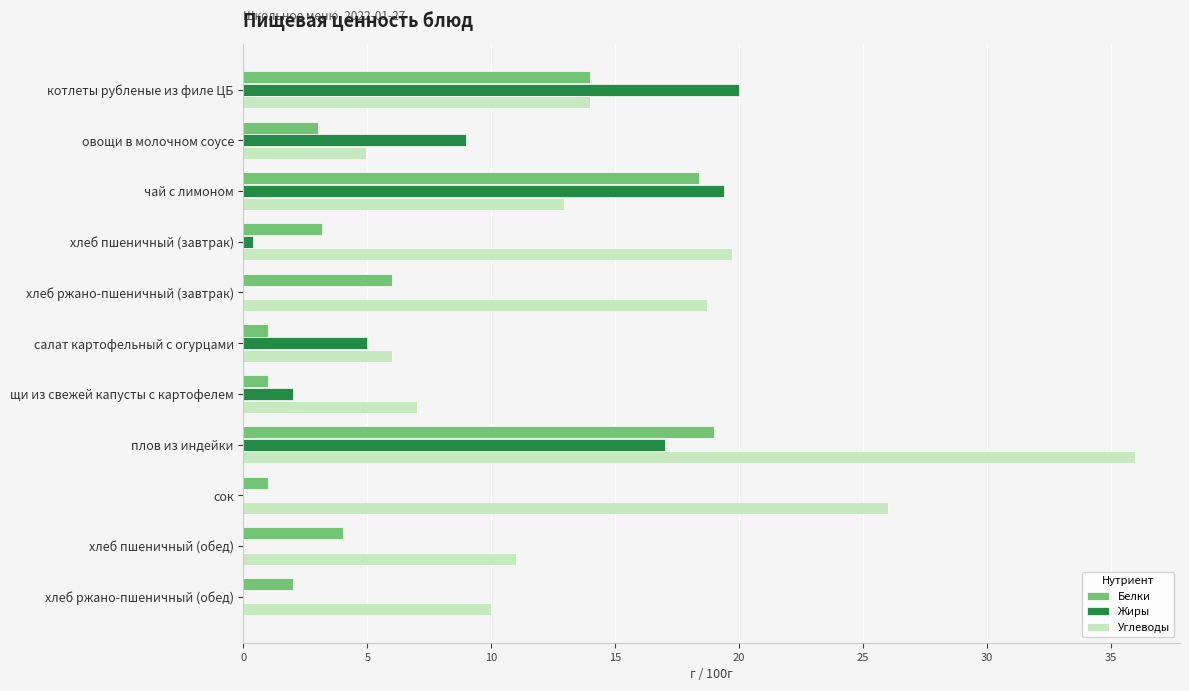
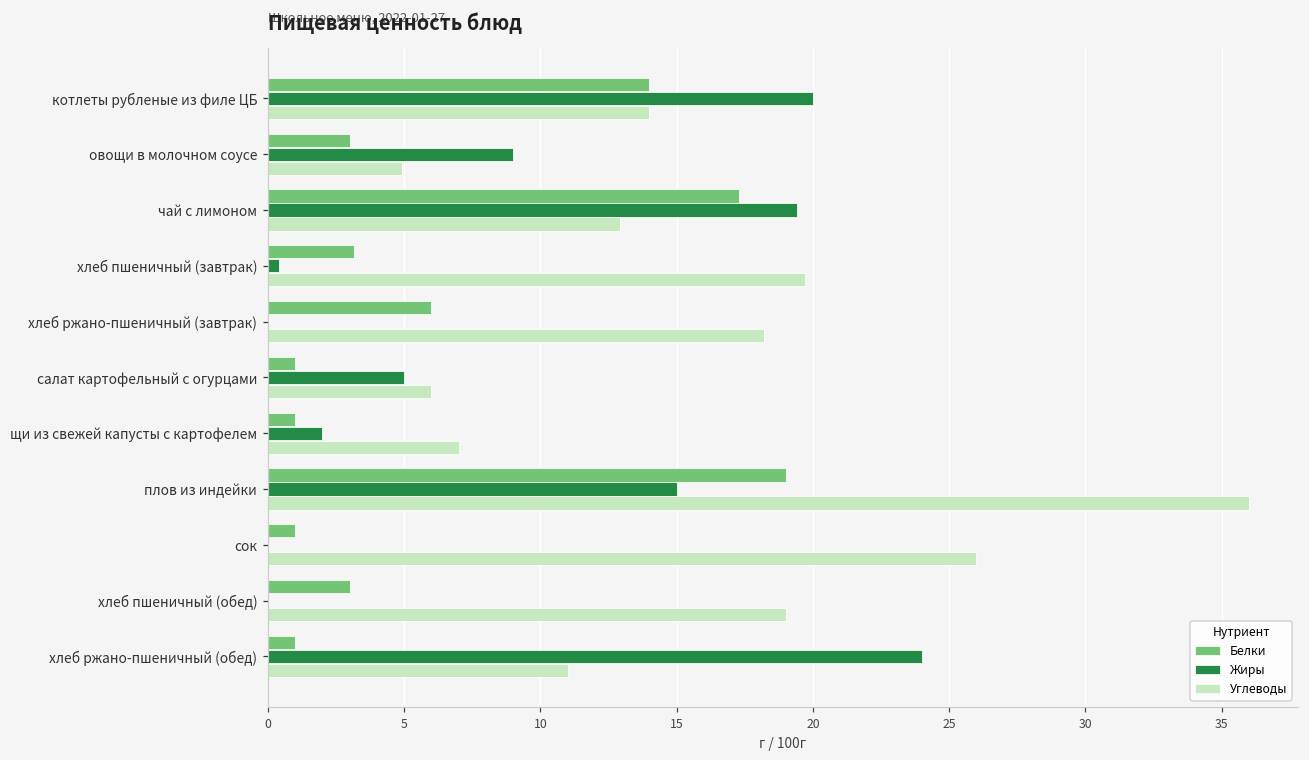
Белки, чай с лимоном: 18.4 -> 17.3
Углеводы, хлеб ржано-пшеничный (завтрак): 18.7 -> 18.2
Жиры, плов из индейки: 17 -> 15
Белки, хлеб пшеничный (обед): 4 -> 3
Углеводы, хлеб пшеничный (обед): 11 -> 19
Белки, хлеб ржано-пшеничный (обед): 2 -> 1
Жиры, хлеб ржано-пшеничный (обед): 0 -> 24
Углеводы, хлеб ржано-пшеничный (обед): 10 -> 11
